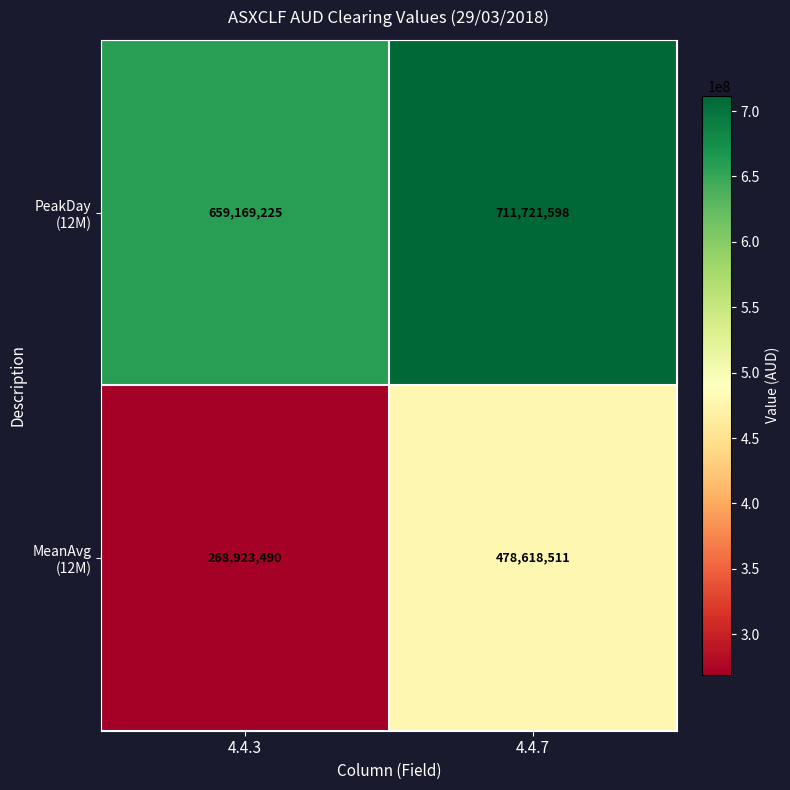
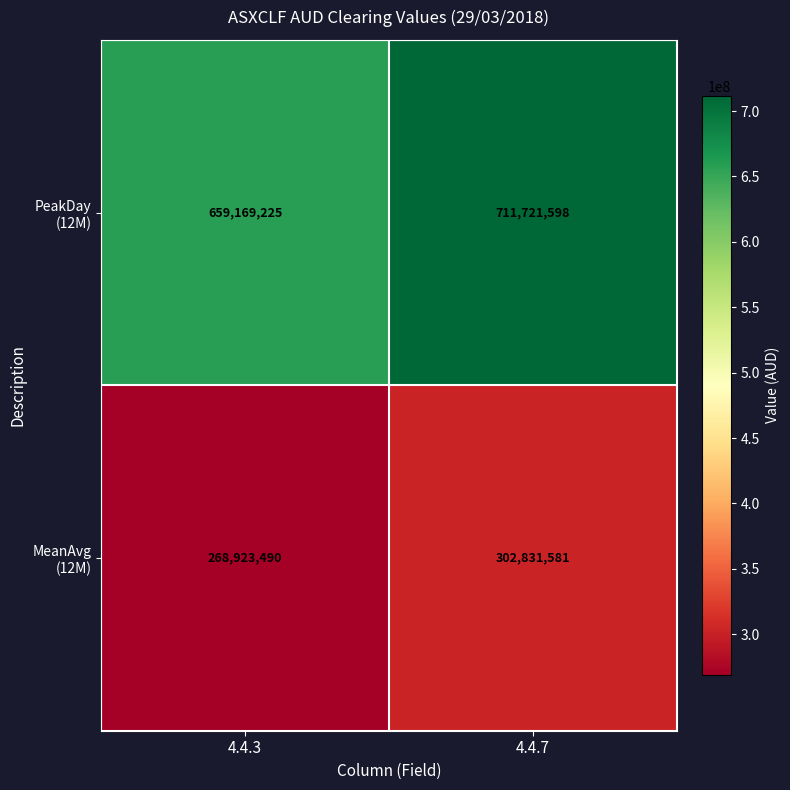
MeanAvg (12M), 4.4.7: 478,618,511 -> 302,831,581
